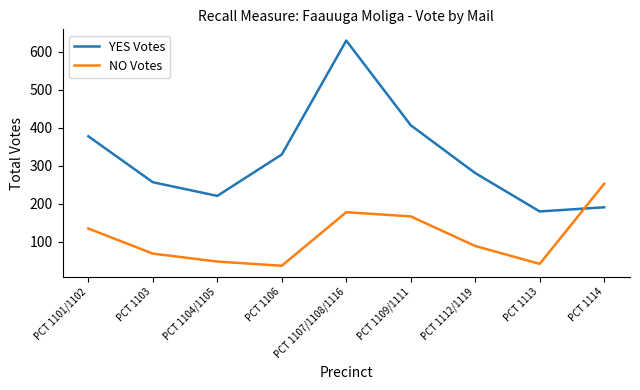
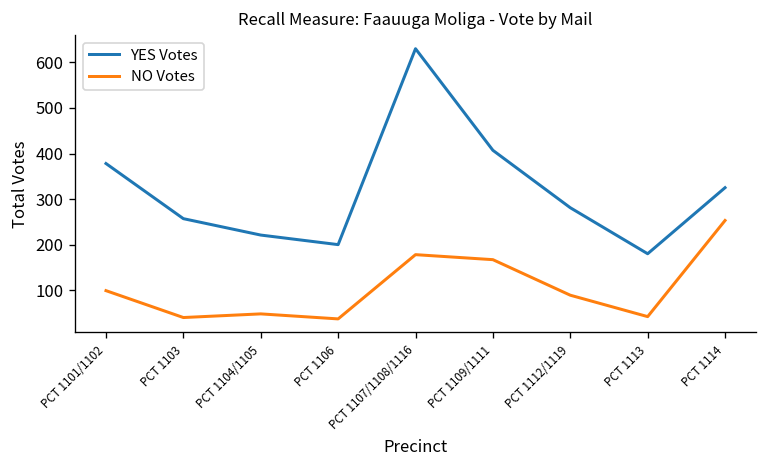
NO Votes, PCT 1101/1102: 140 -> 100
NO Votes, PCT 1103: 70 -> 40
YES Votes, PCT 1106: 330 -> 200
YES Votes, PCT 1114: 190 -> 330
